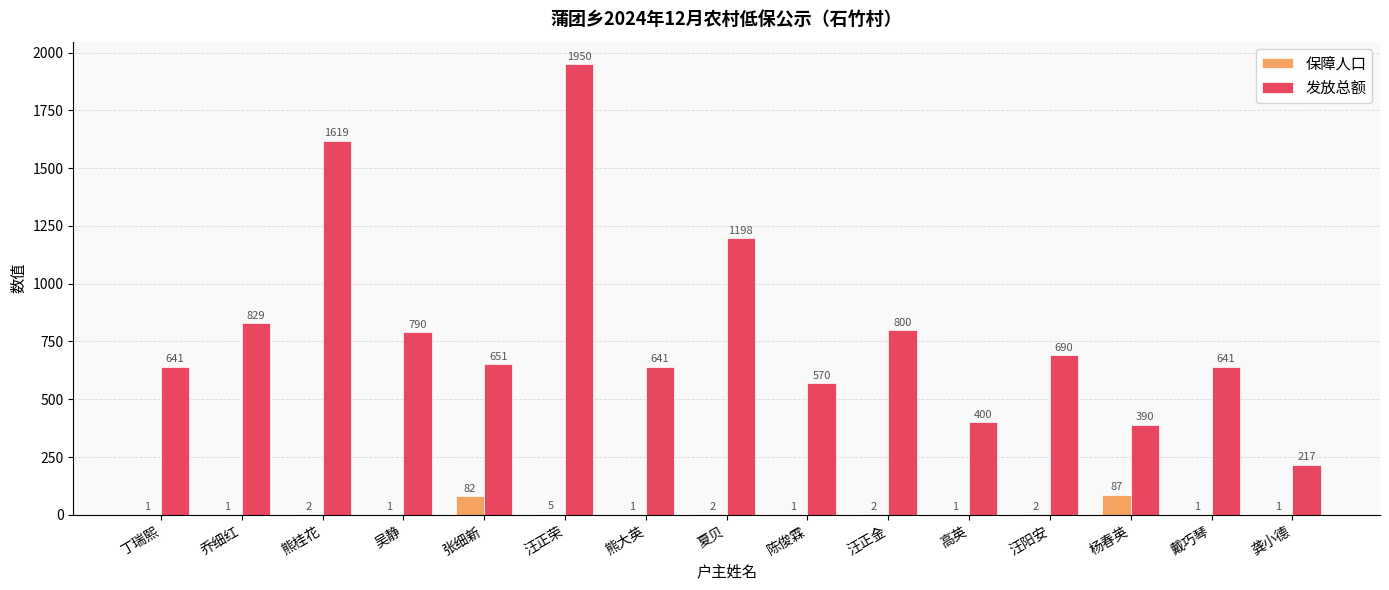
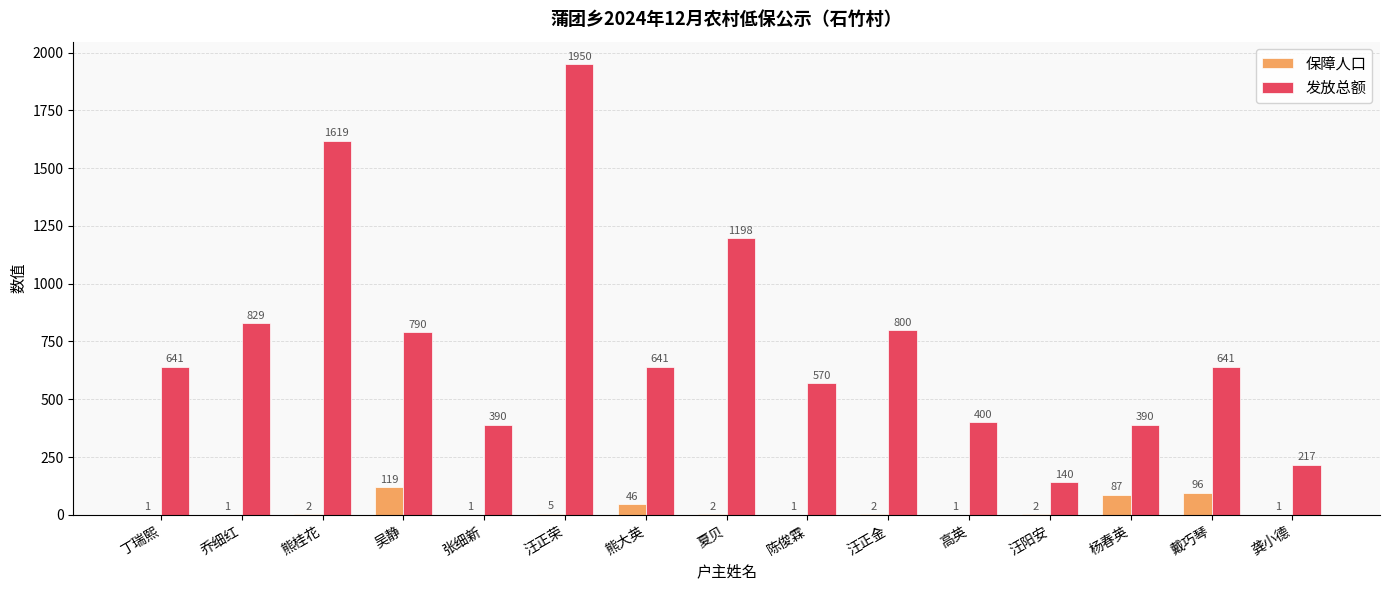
保障人口, 吴静: 1 -> 119
保障人口, 张细新: 82 -> 1
发放总额, 张细新: 651 -> 390
保障人口, 熊大英: 1 -> 46
发放总额, 汪阳安: 690 -> 140
保障人口, 戴巧琴: 1 -> 96
